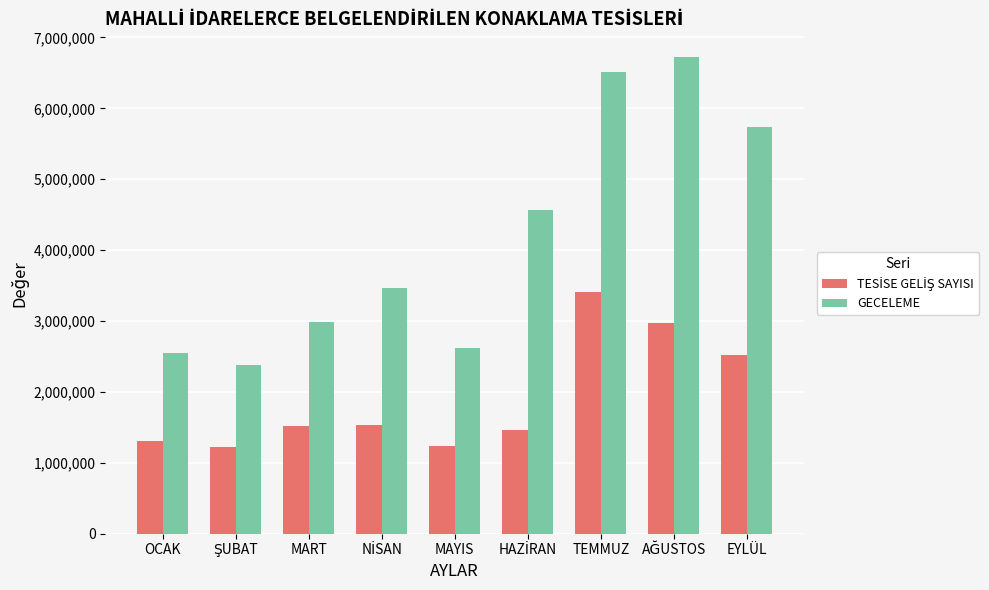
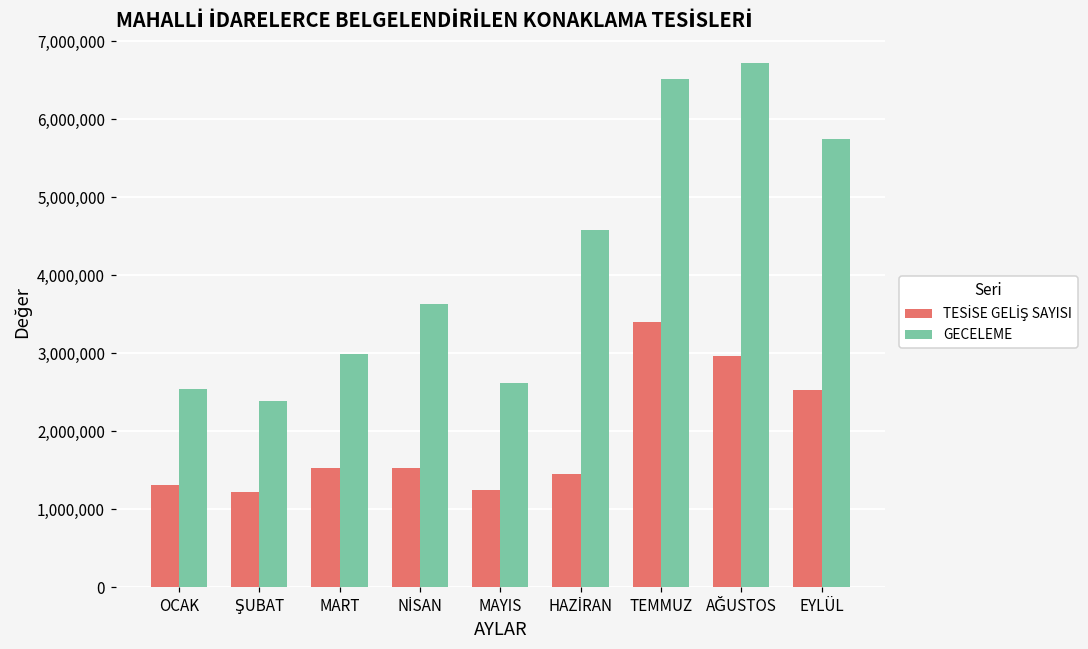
GECELEME, NİSAN: 3,500,000 -> 3,600,000
